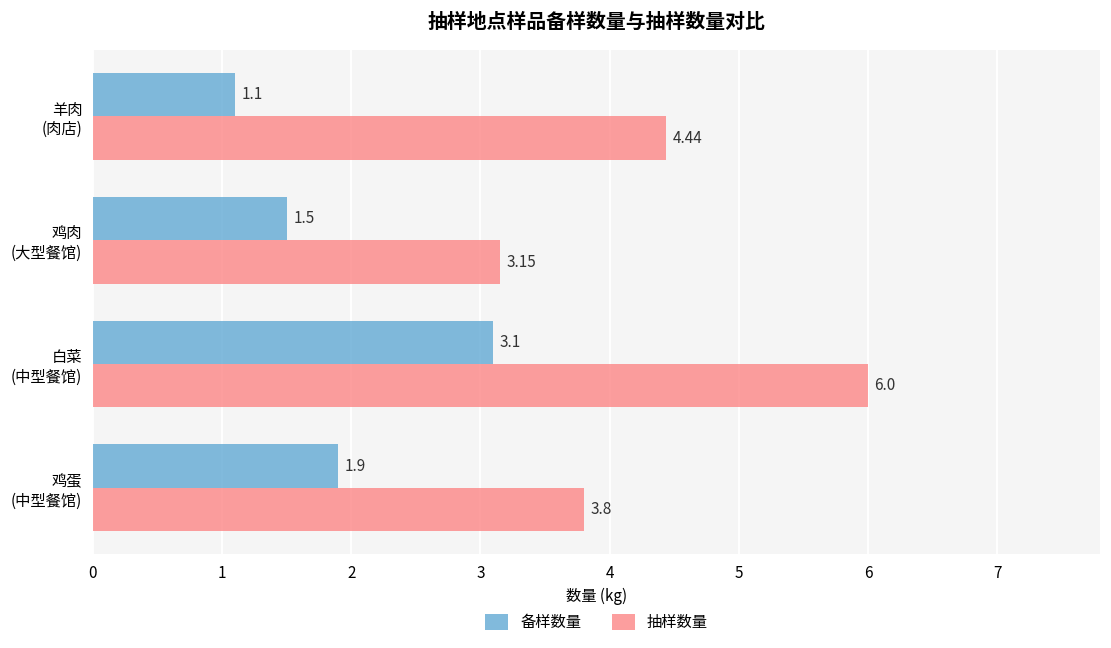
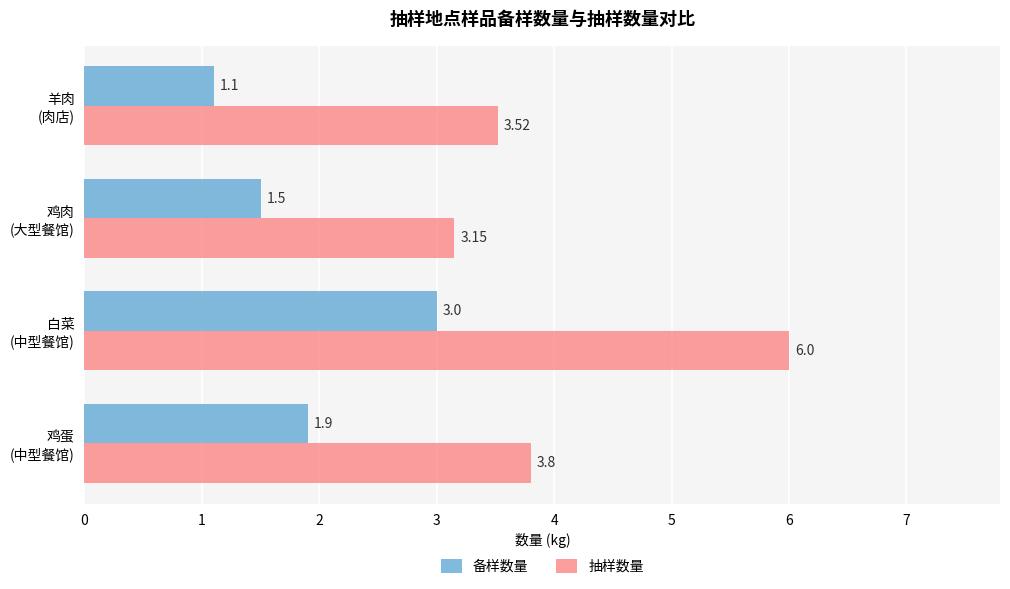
抽样数量, 羊肉 (肉店): 4.44 -> 3.52
备样数量, 白菜 (中型餐馆): 3.1 -> 3.0
